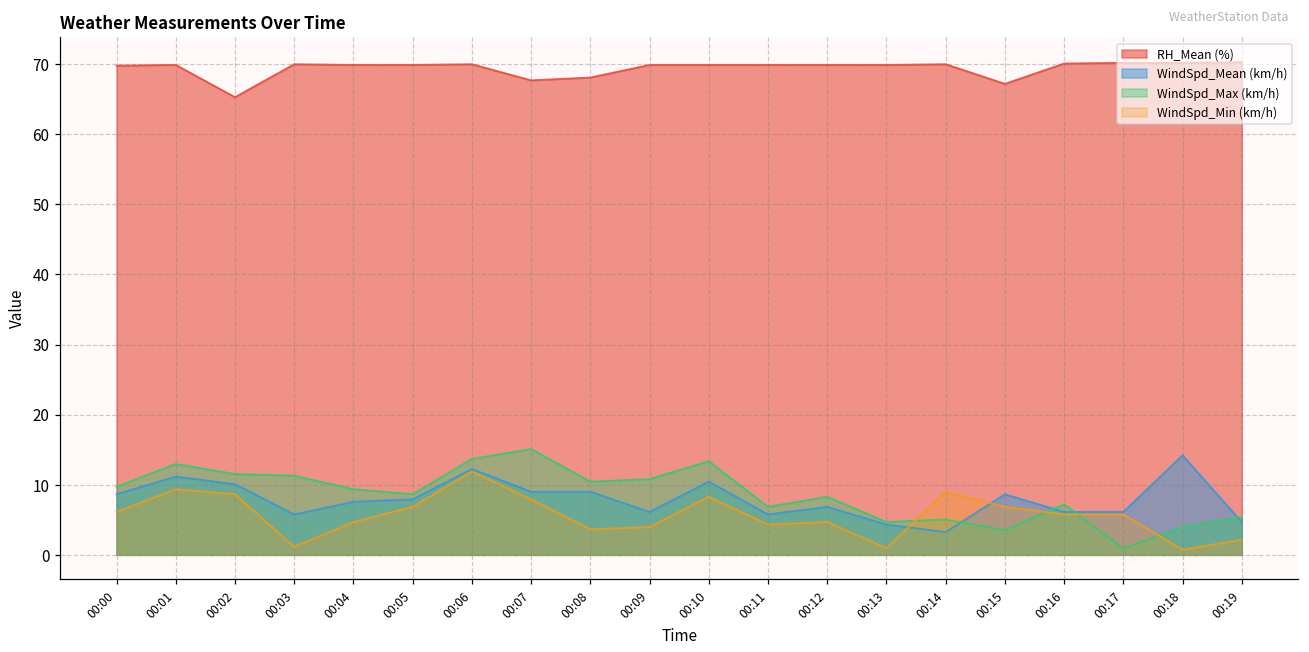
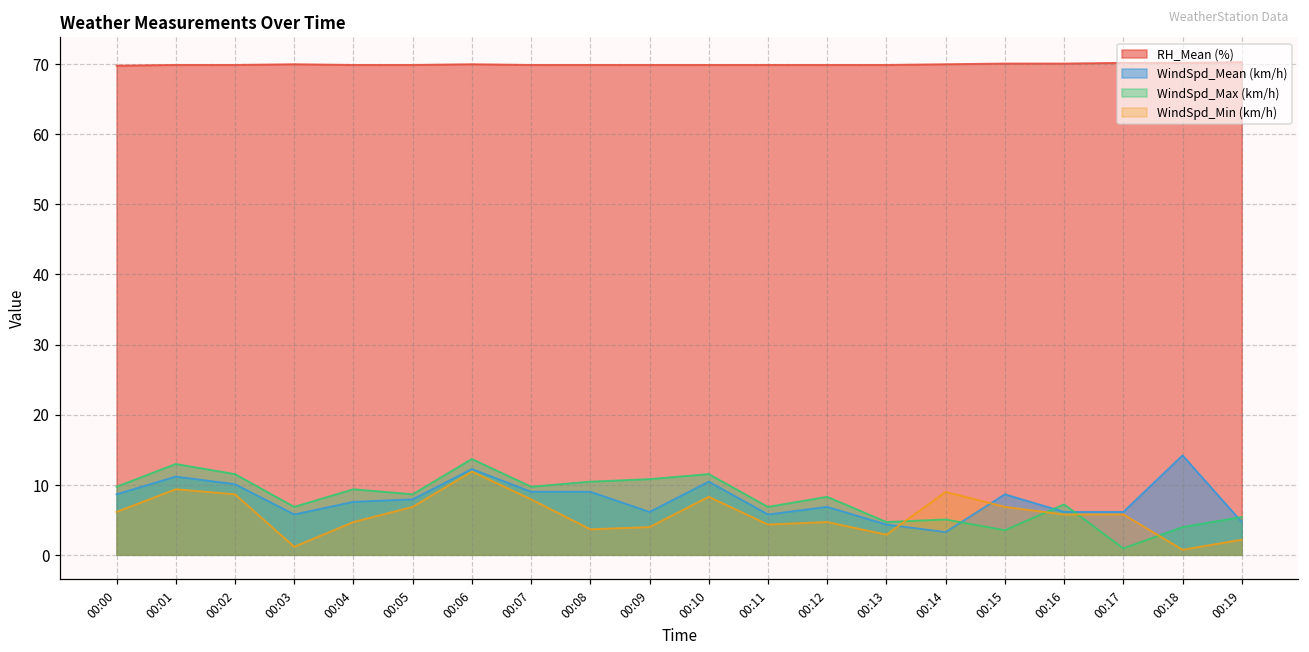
RH_Mean (%), 00:02: 65 -> 70
WindSpd_Max (km/h), 00:03: 11 -> 7
RH_Mean (%), 00:07: 68 -> 70
WindSpd_Max (km/h), 00:07: 15 -> 10
RH_Mean (%), 00:08: 68 -> 70
WindSpd_Max (km/h), 00:10: 13 -> 12
WindSpd_Min (km/h), 00:13: 1 -> 3
RH_Mean (%), 00:15: 67 -> 70
